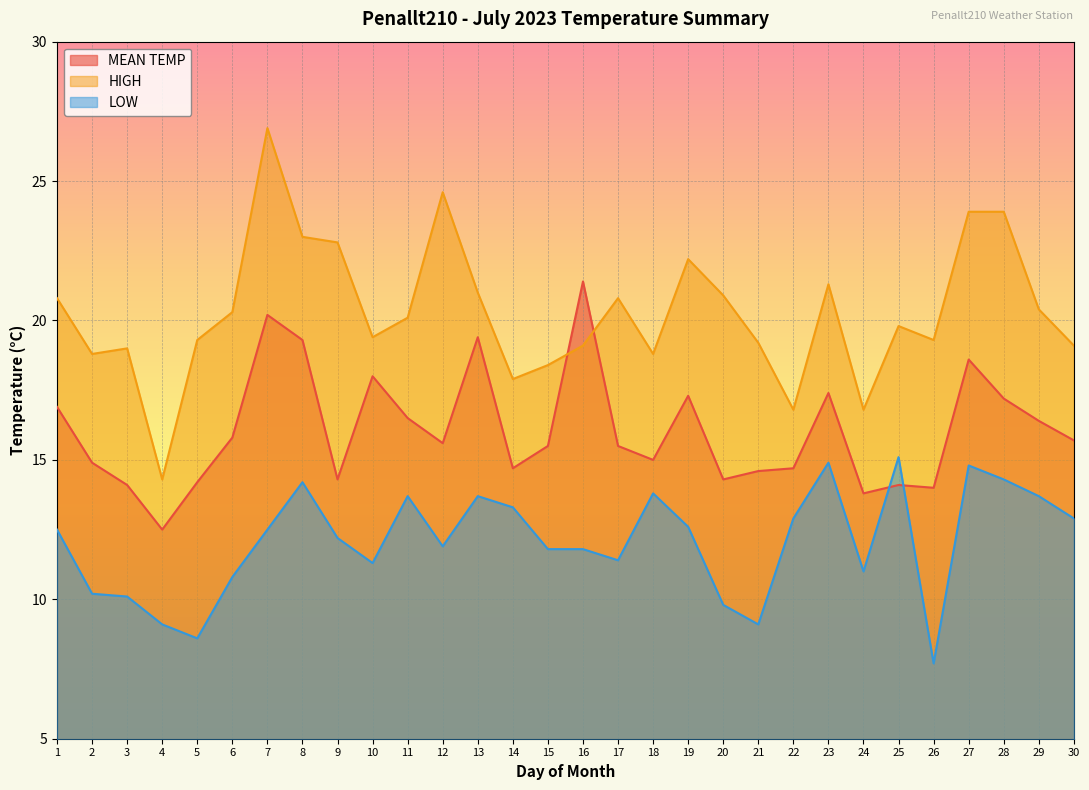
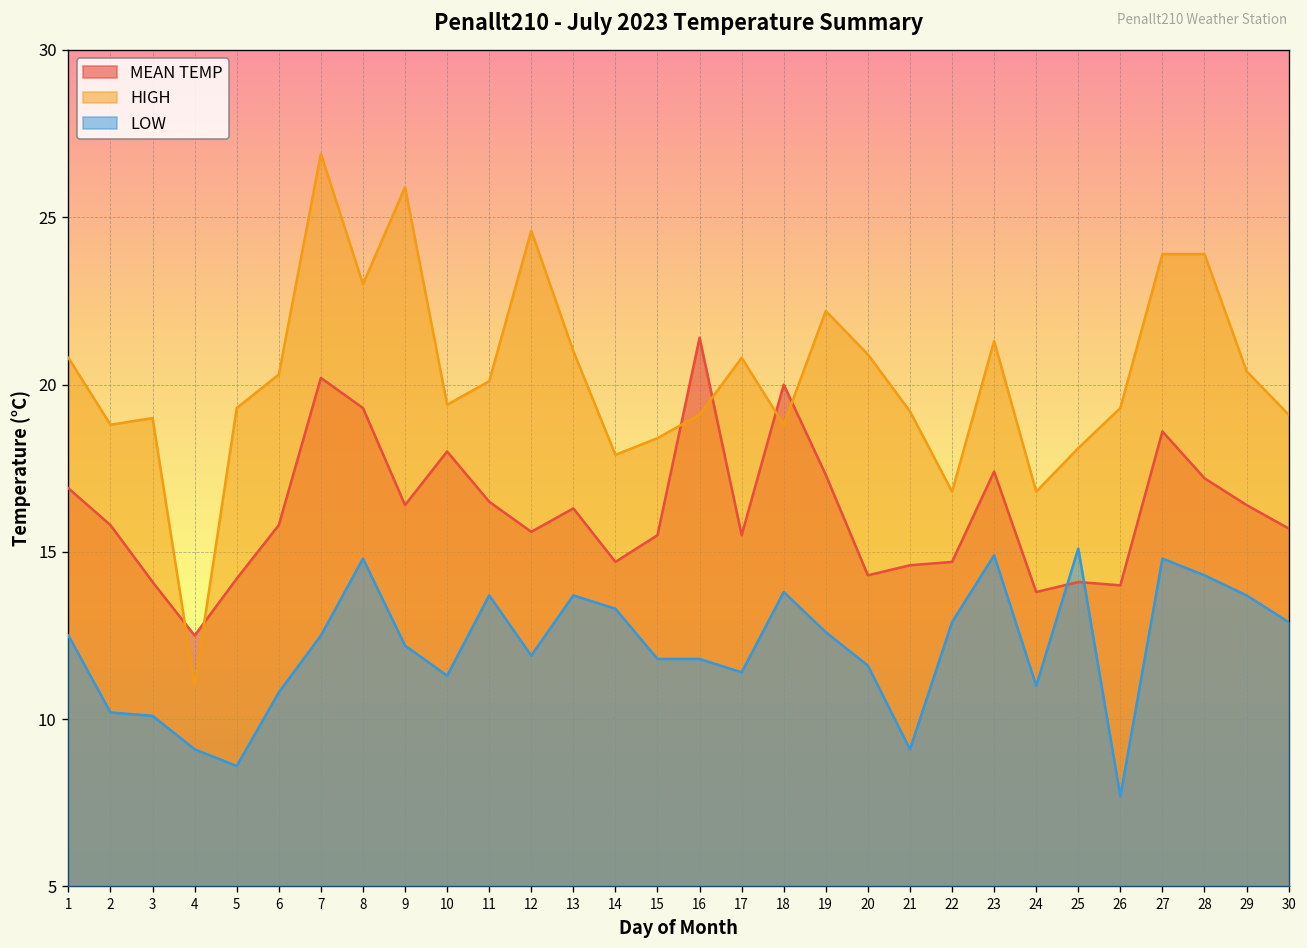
MEAN TEMP, 2: 14.9 -> 15.8
HIGH, 4: 14.3 -> 11.0
LOW, 8: 14.2 -> 14.8
MEAN TEMP, 9: 14.3 -> 16.4
HIGH, 9: 22.8 -> 25.9
MEAN TEMP, 13: 19.4 -> 16.3
MEAN TEMP, 18: 15 -> 20
LOW, 20: 9.8 -> 11.6
HIGH, 25: 19.8 -> 18.1
